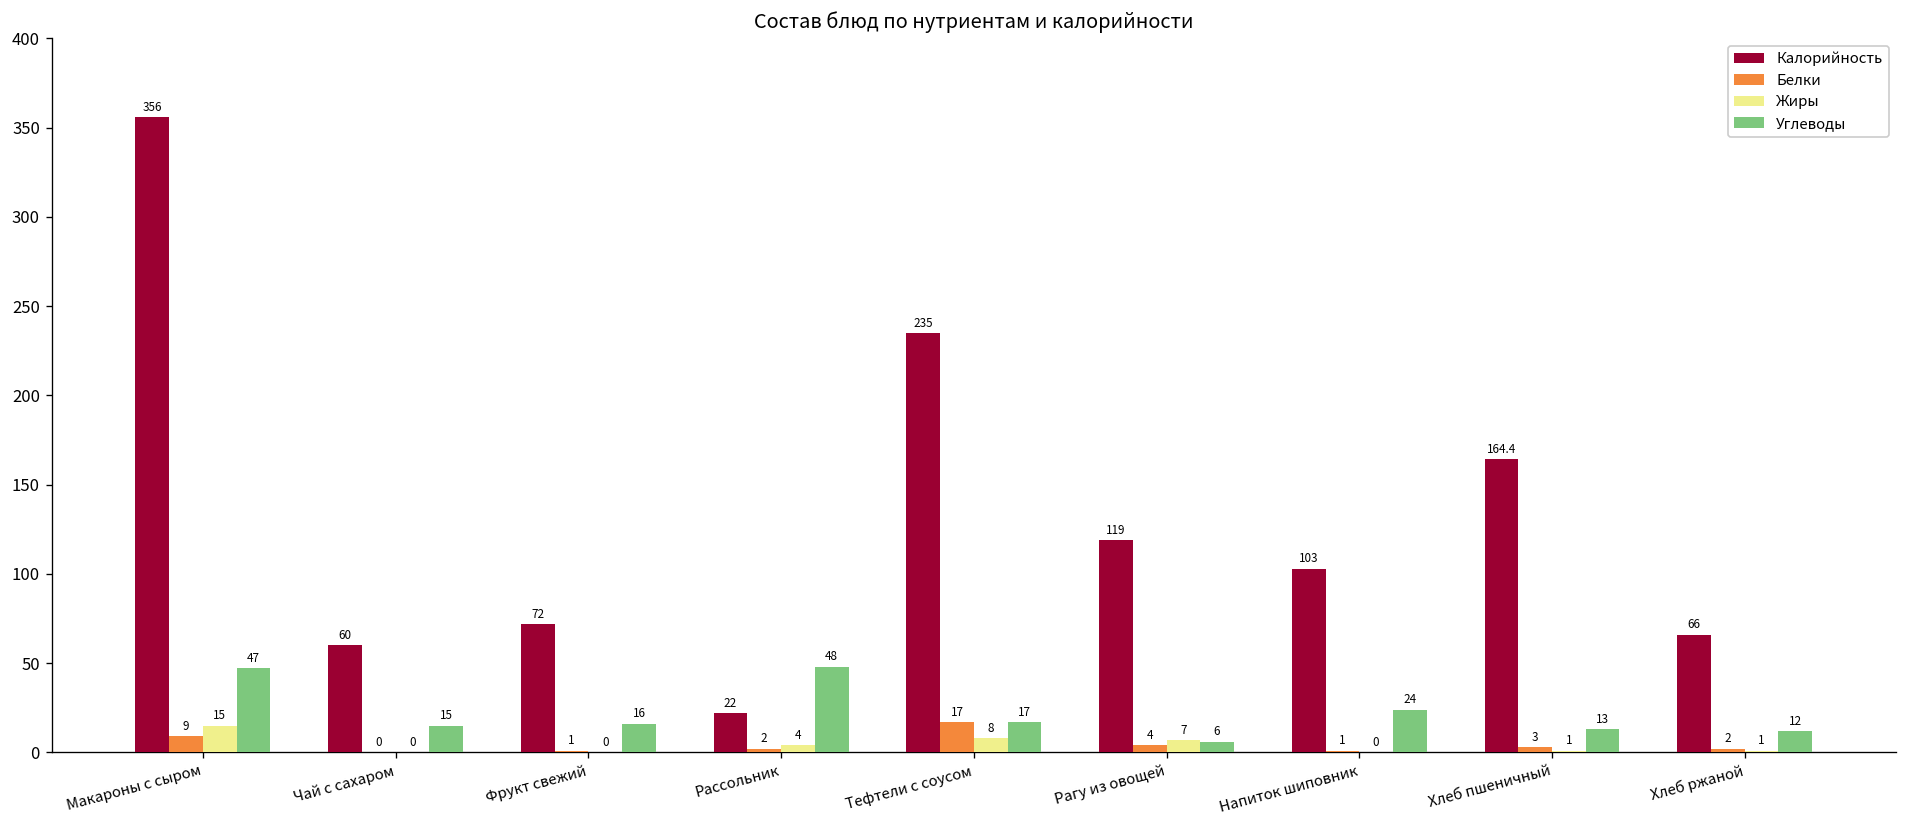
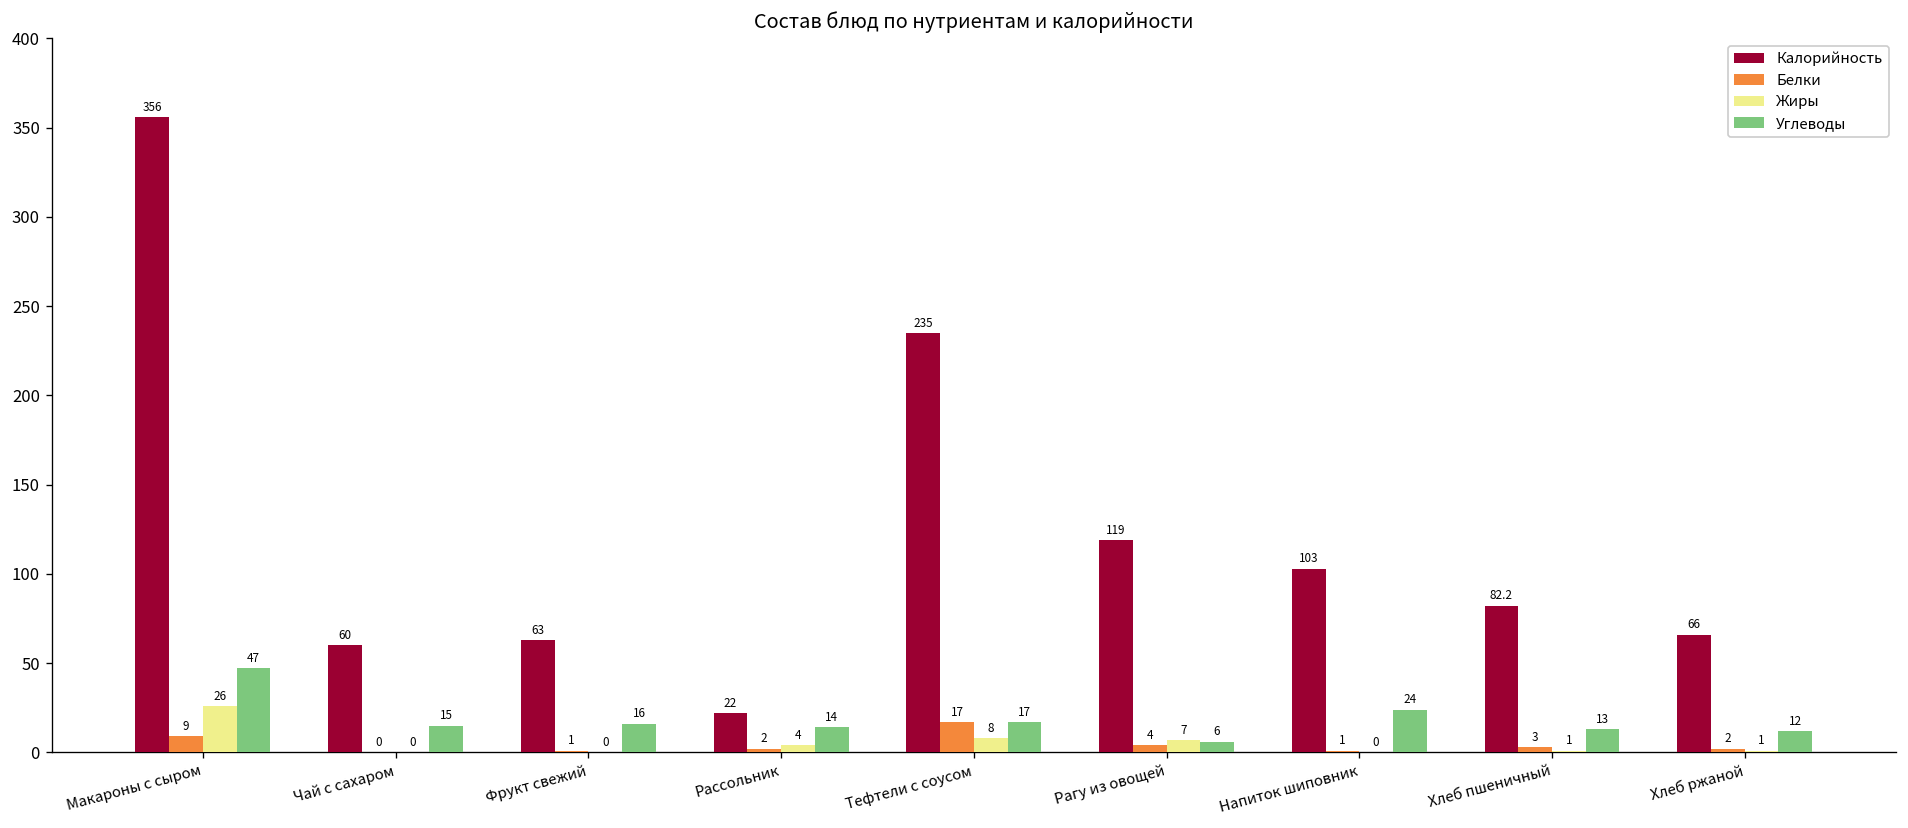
Жиры, Макароны с сыром: 15 -> 26
Калорийность, Фрукт свежий: 72 -> 63
Углеводы, Рассольник: 48 -> 14
Калорийность, Хлеб пшеничный: 164.4 -> 82.2
